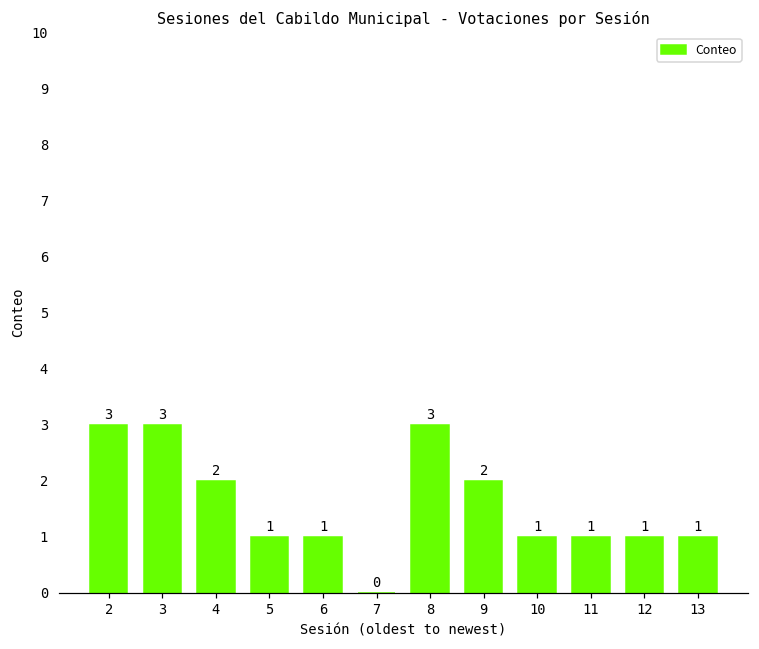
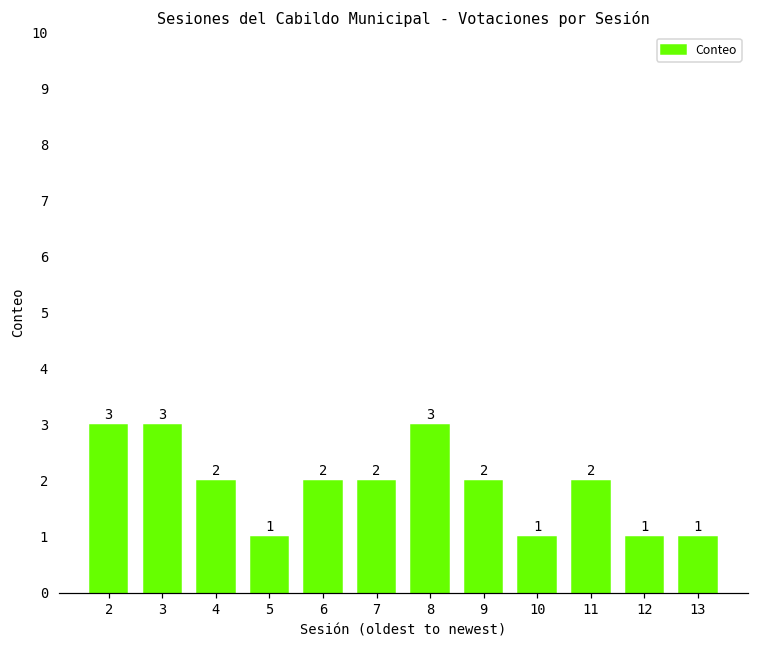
6: 1 -> 2
7: 0 -> 2
11: 1 -> 2
